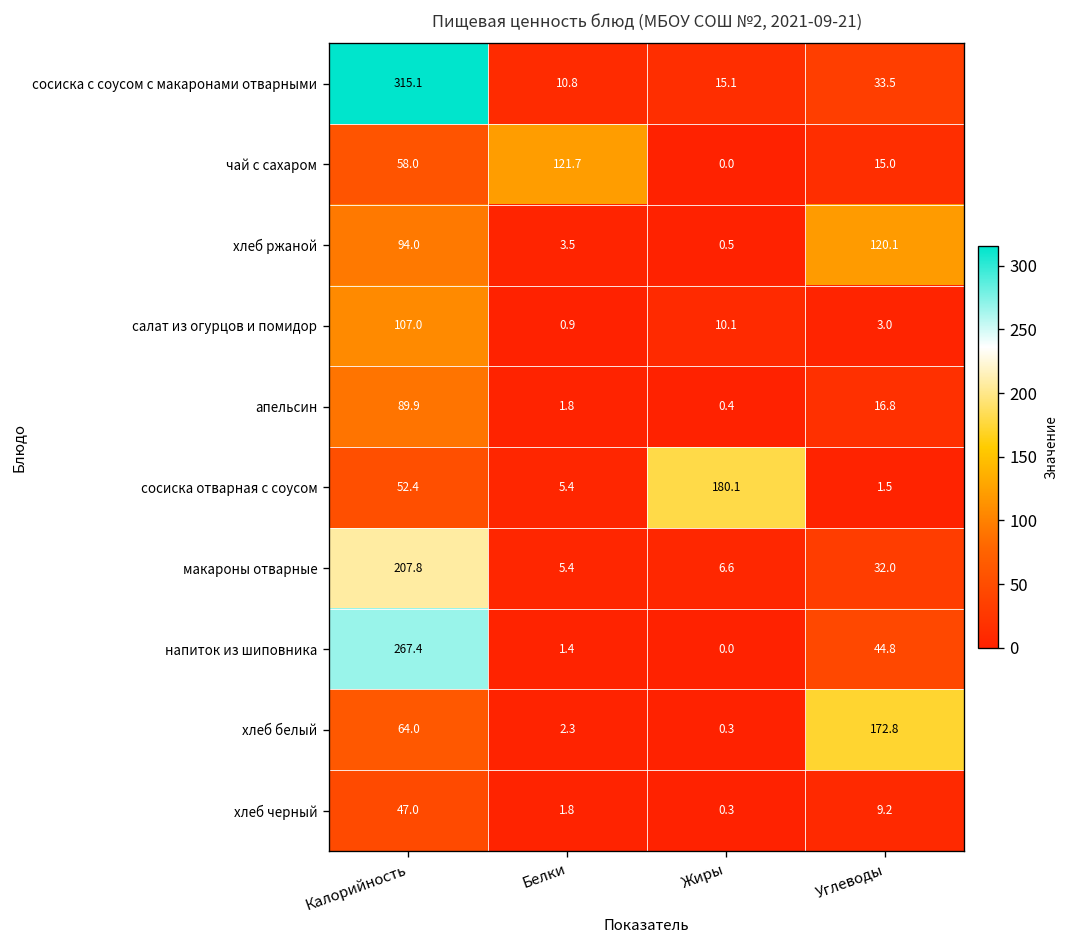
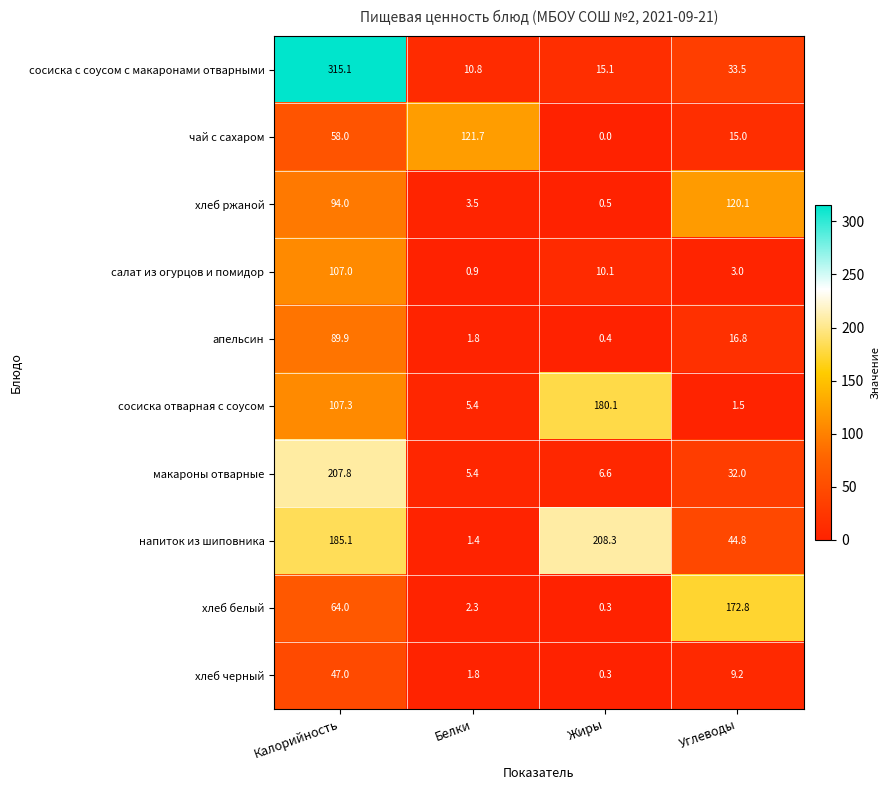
сосиска отварная с соусом, Калорийность: 52.4 -> 107.3
напиток из шиповника, Калорийность: 267.4 -> 185.1
напиток из шиповника, Жиры: 0.0 -> 208.3
